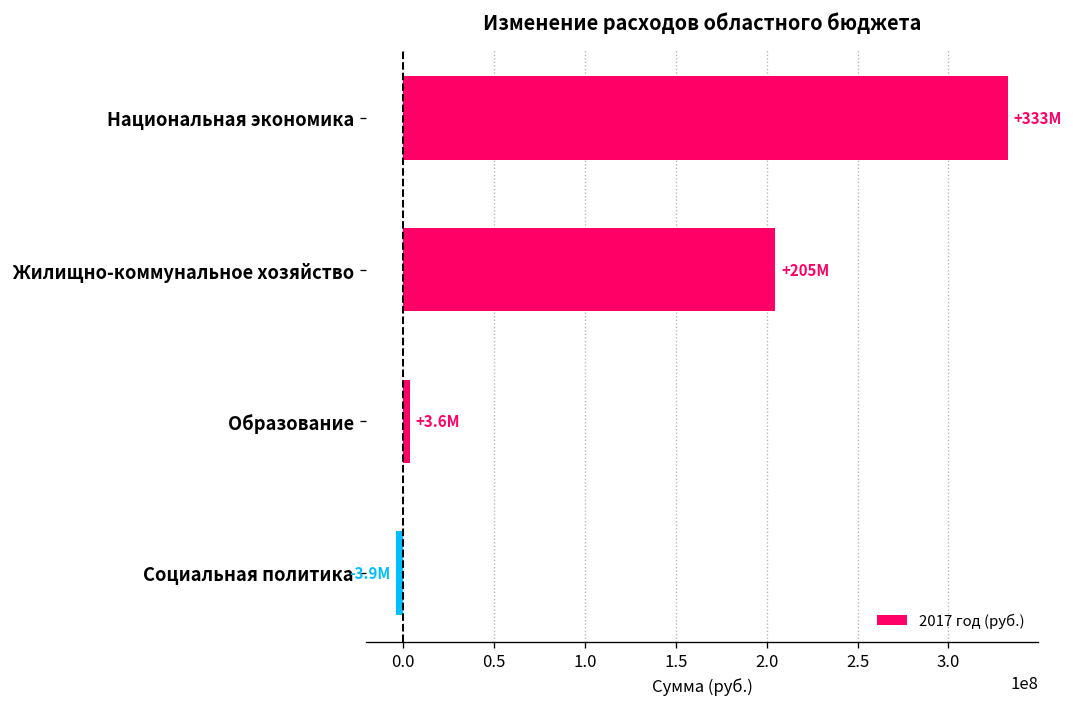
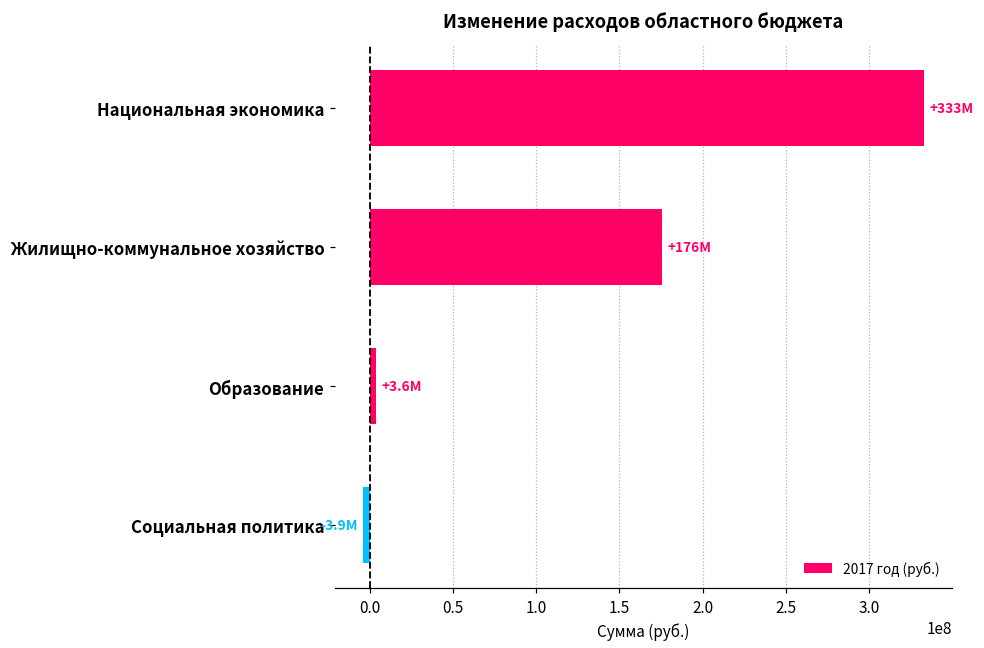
Жилищно-коммунальное хозяйство: +205M -> +176M
